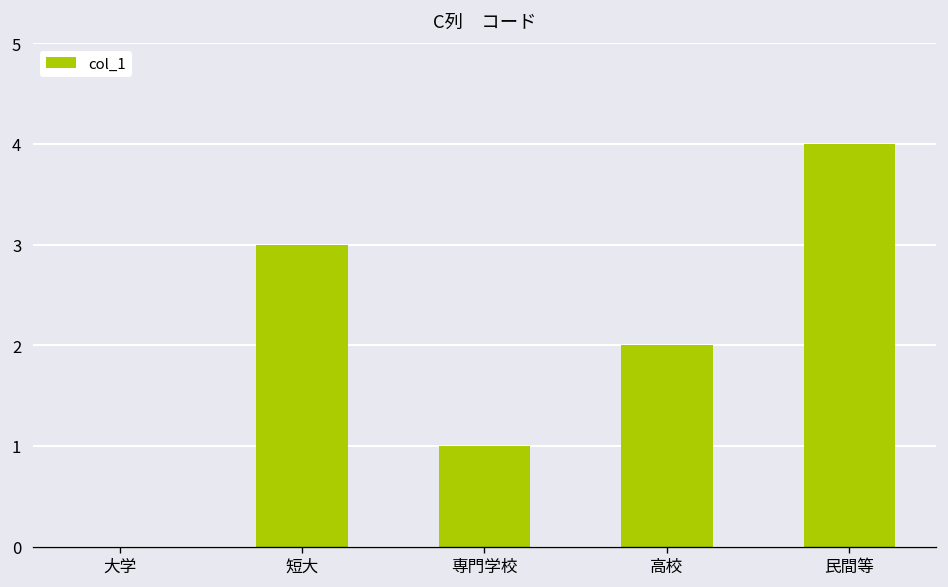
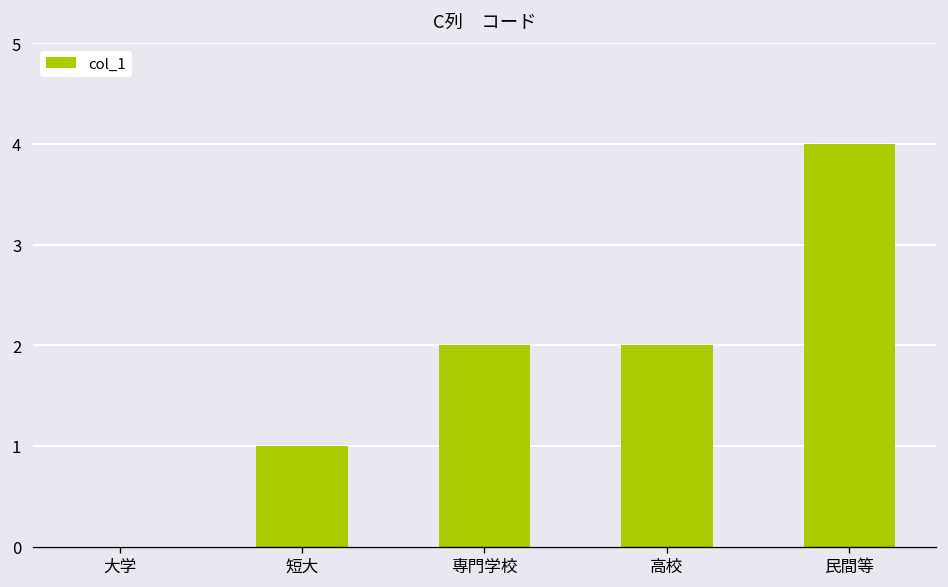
短大: 3 -> 1
専門学校: 1 -> 2
